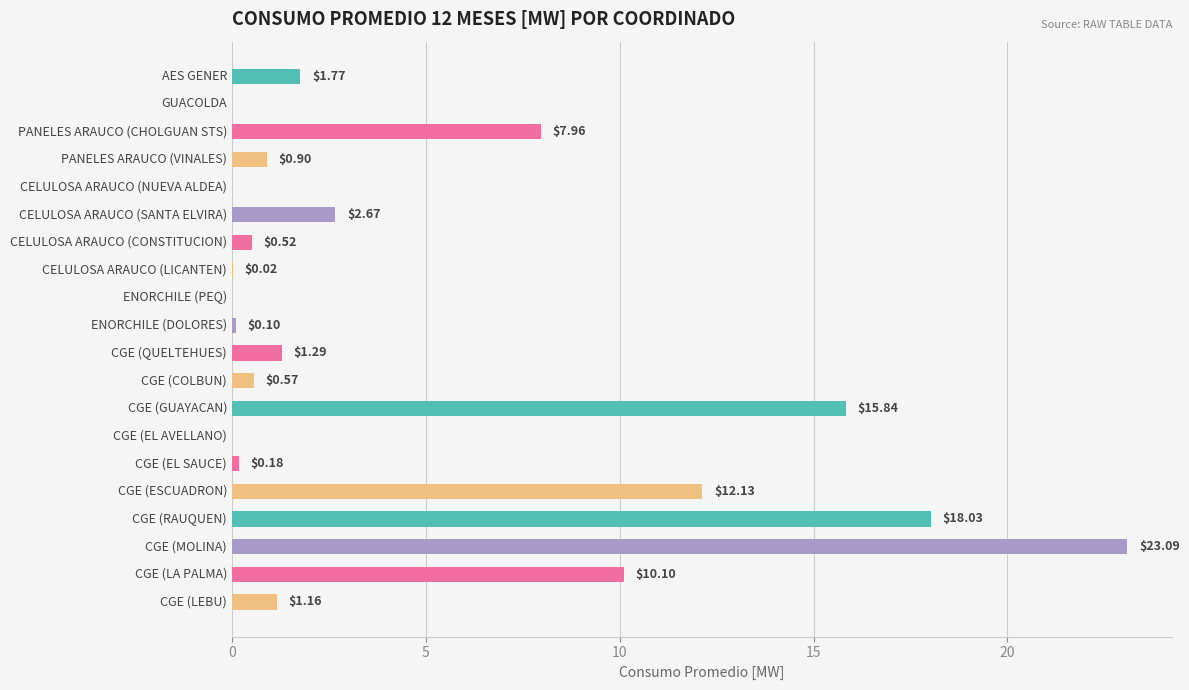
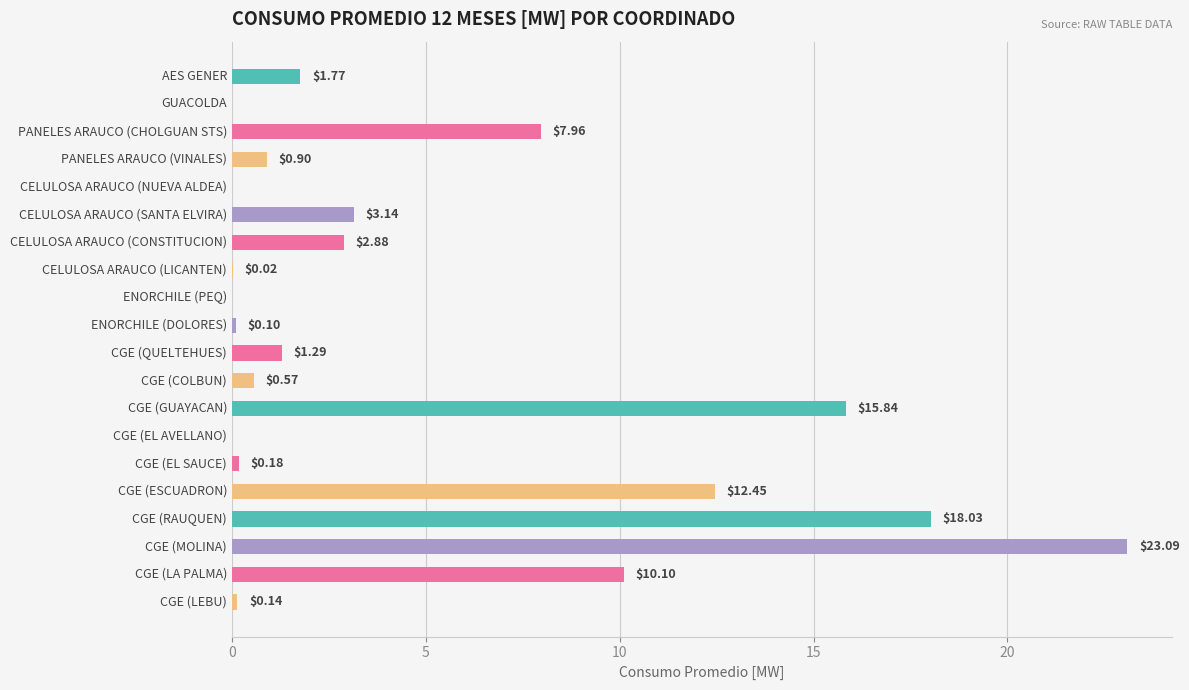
CELULOSA ARAUCO (SANTA ELVIRA): $2.67 -> $3.14
CELULOSA ARAUCO (CONSTITUCION): $0.52 -> $2.88
CGE (ESCUADRON): $12.13 -> $12.45
CGE (LEBU): $1.16 -> $0.14
